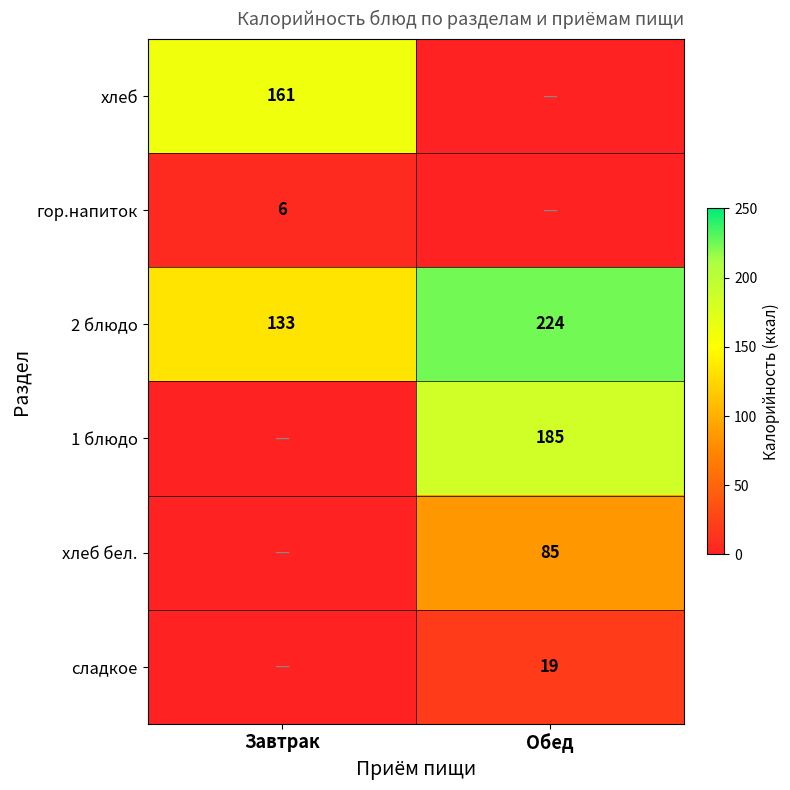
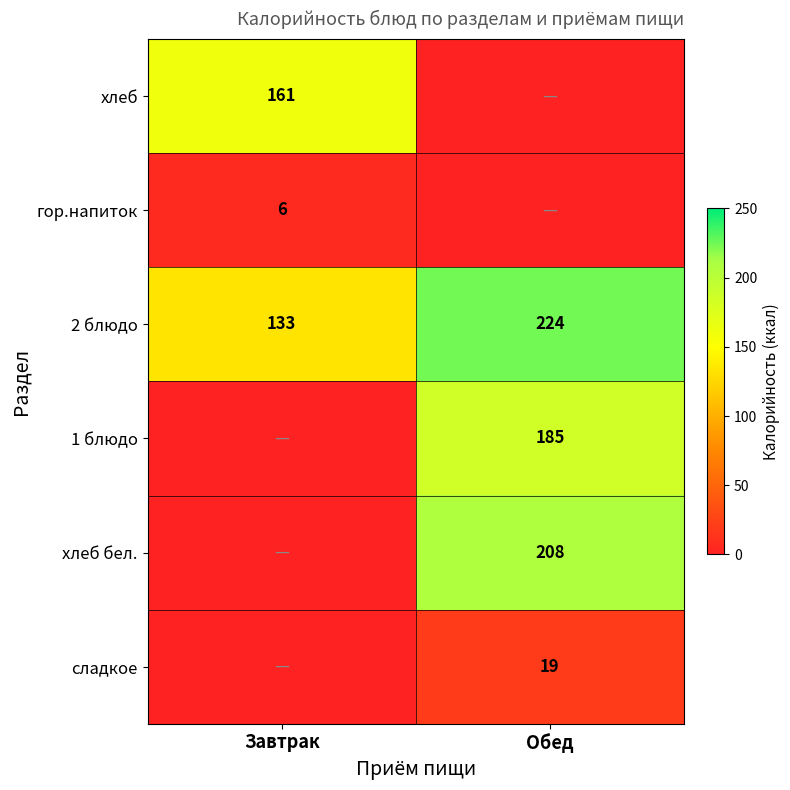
хлеб бел., Обед: 85 -> 208
